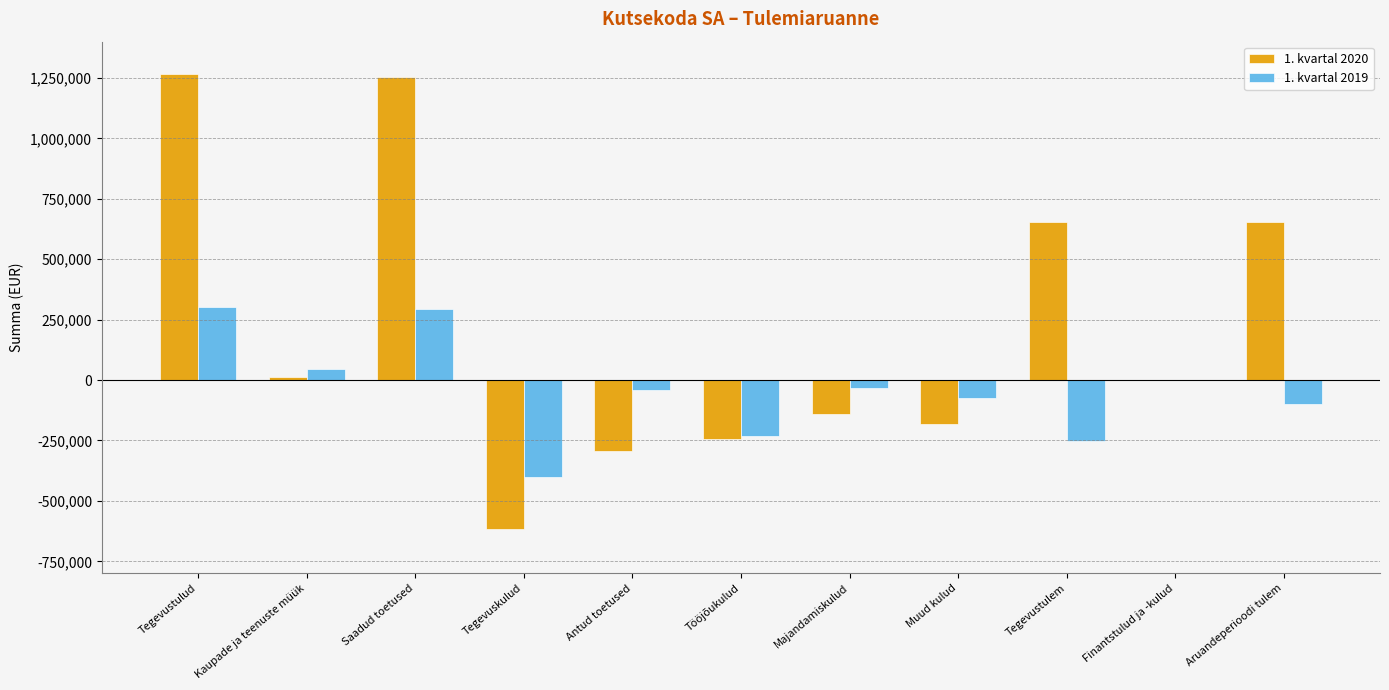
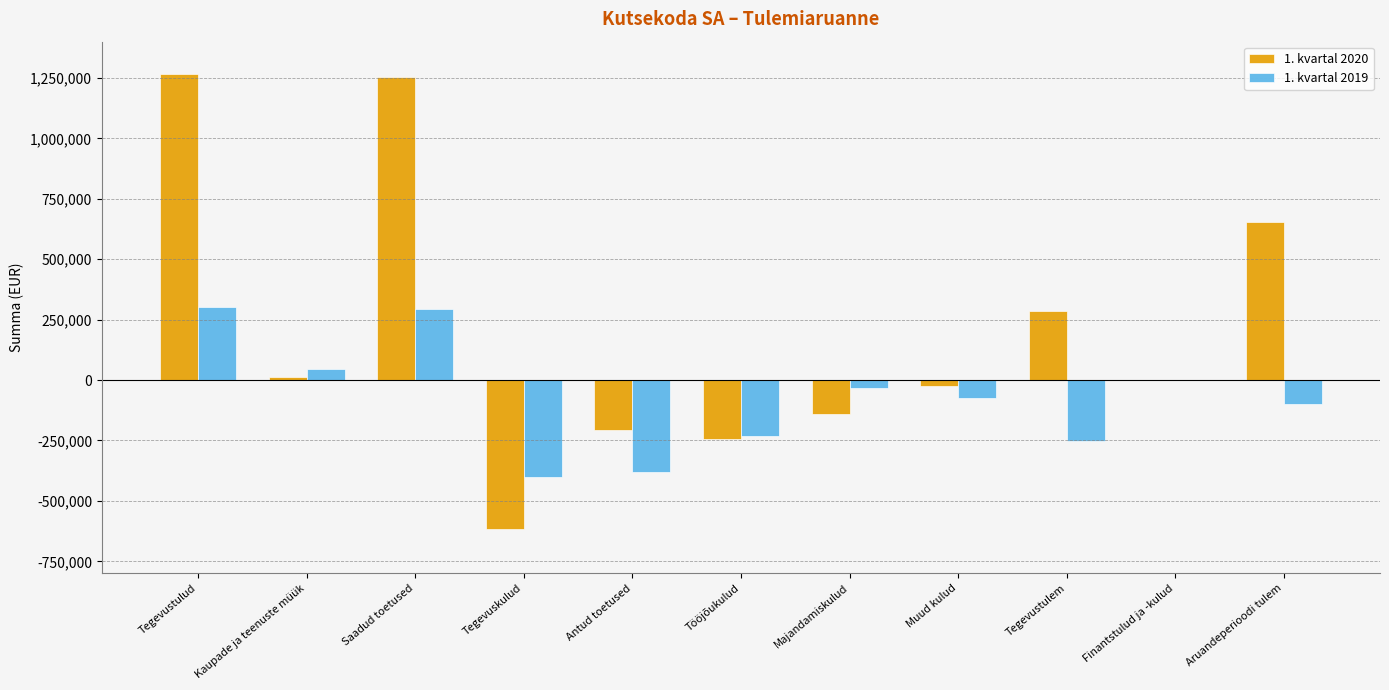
1. kvartal 2020, Antud toetused: -290,000 -> -210,000
1. kvartal 2019, Antud toetused: -40,000 -> -380,000
1. kvartal 2020, Muud kulud: -180,000 -> -20,000
1. kvartal 2020, Tegevustulem: 650,000 -> 280,000
